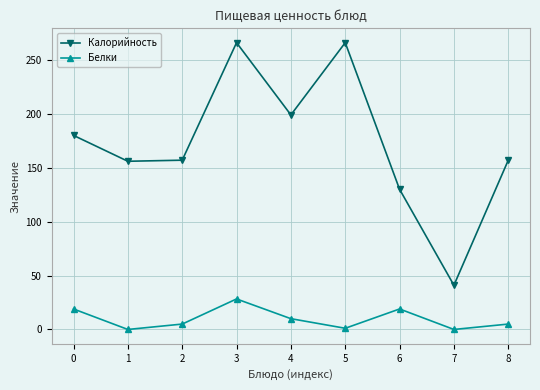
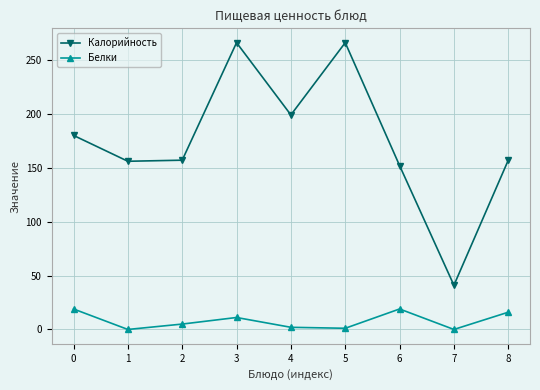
Белки, 3: 28 -> 11
Белки, 4: 10 -> 2
Калорийность, 6: 130 -> 152
Белки, 8: 5 -> 16
